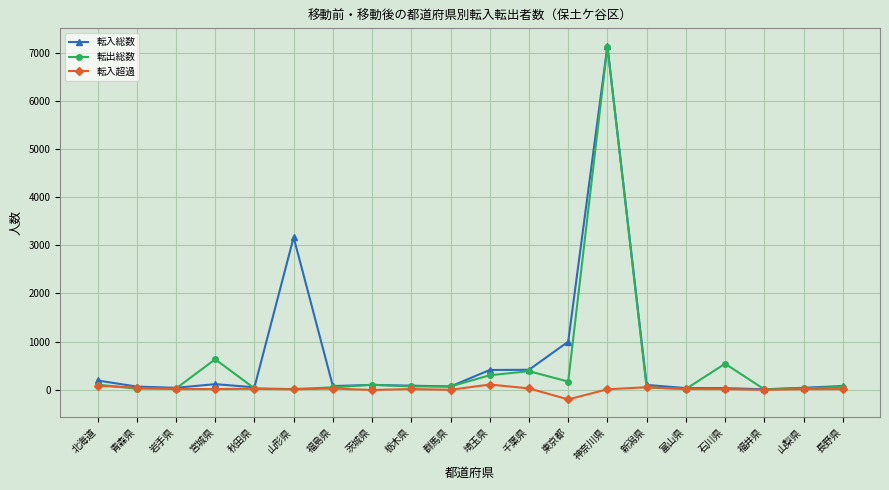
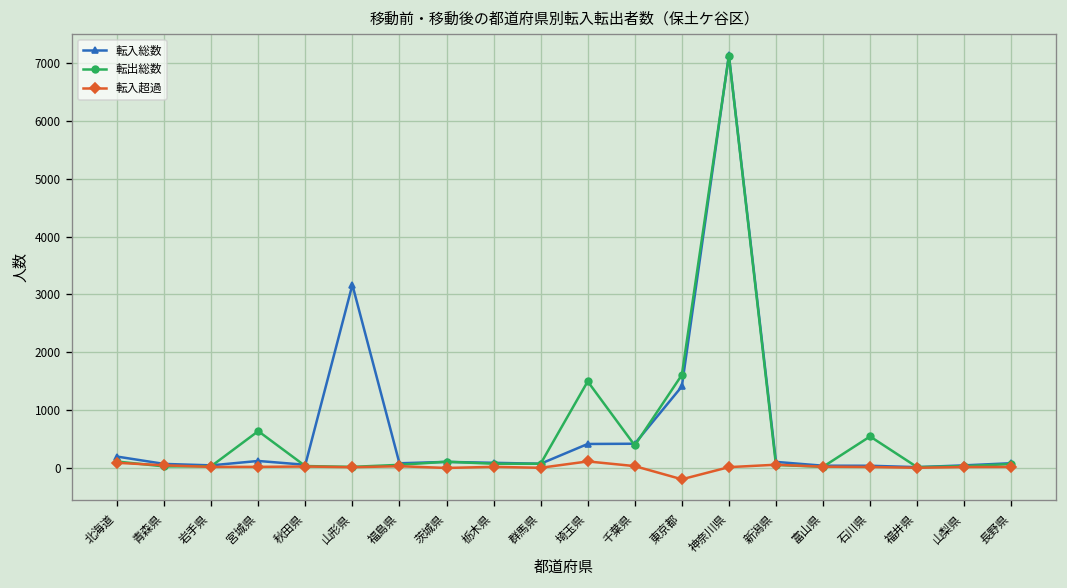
転出総数, 埼玉県: 300 -> 1500
転入総数, 東京都: 1000 -> 1400
転出総数, 東京都: 200 -> 1600
